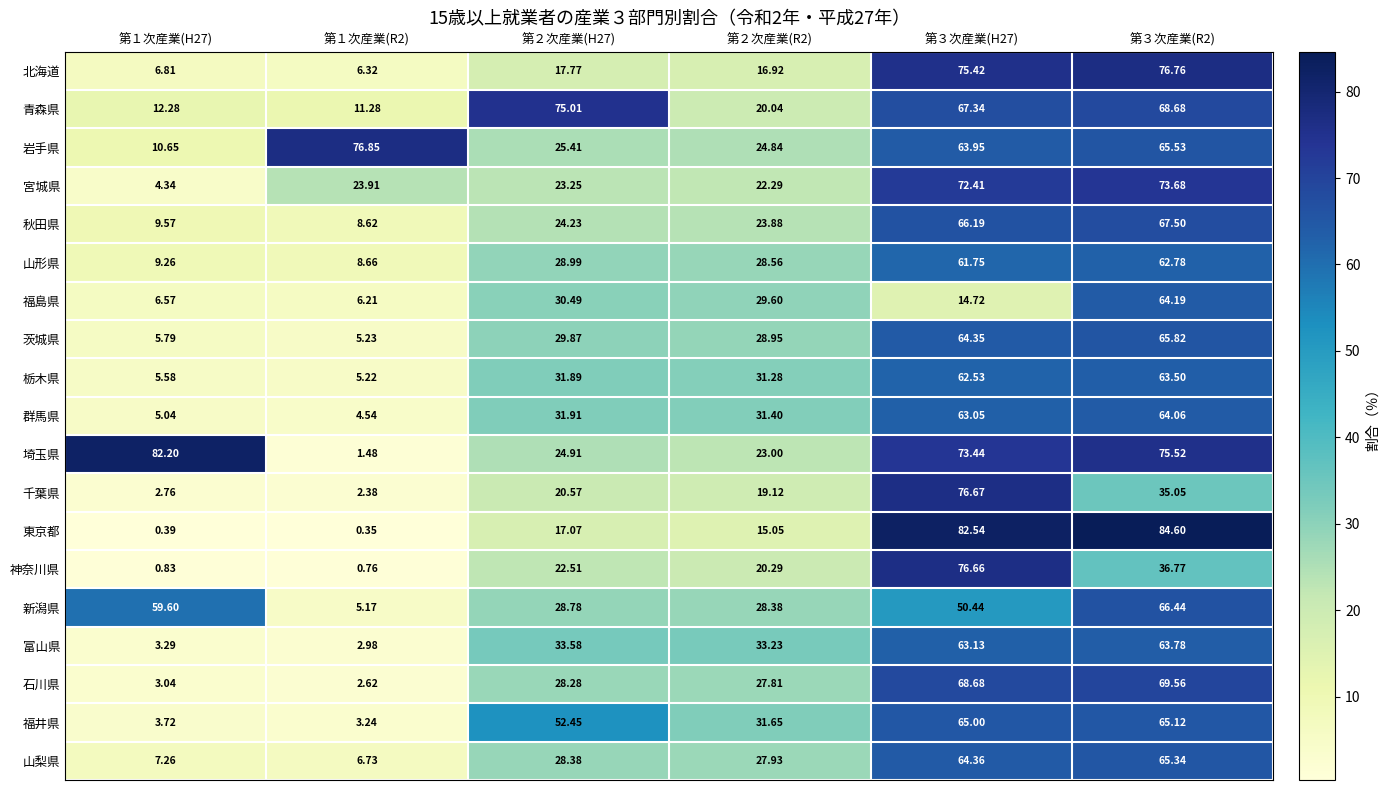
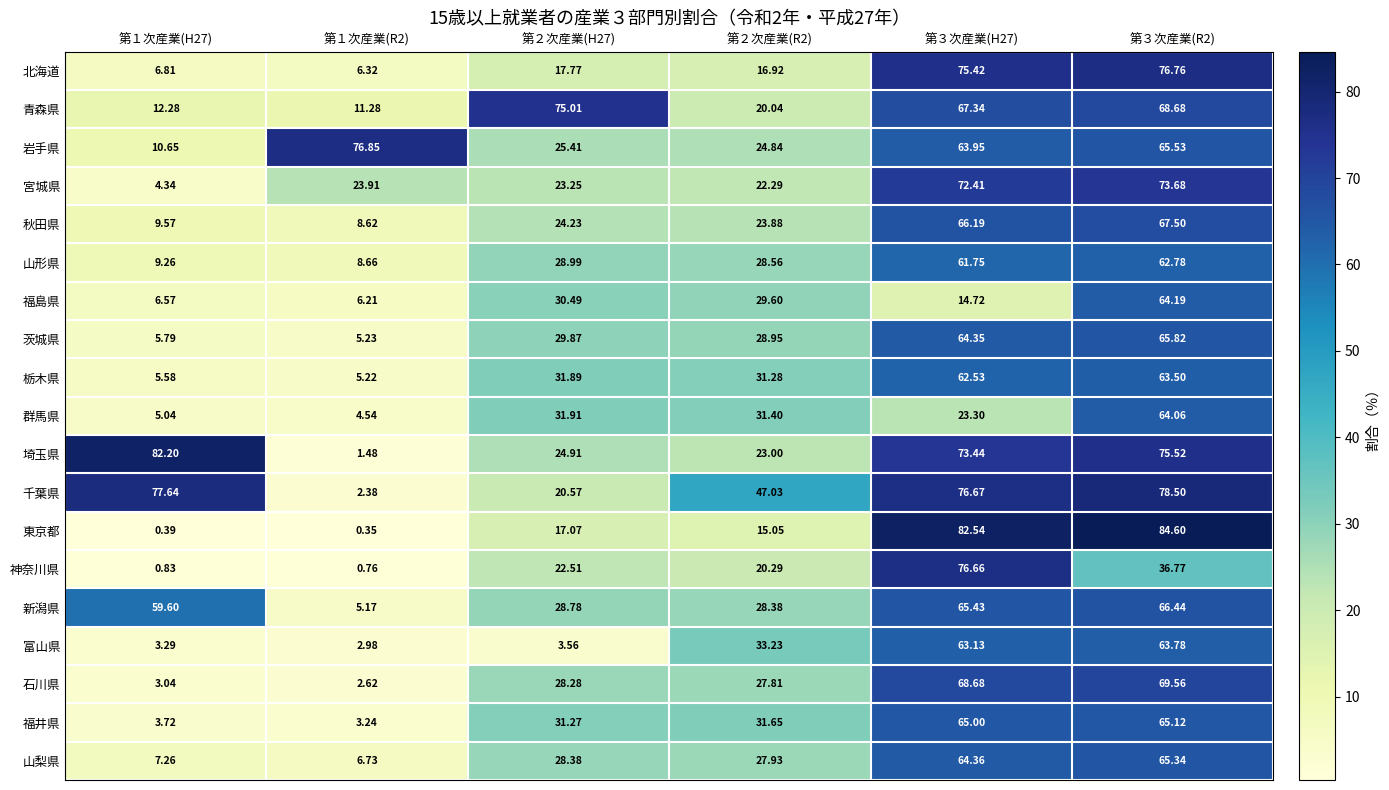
群馬県, 第３次産業(H27): 63.05 -> 23.30
千葉県, 第１次産業(H27): 2.76 -> 77.64
千葉県, 第２次産業(R2): 19.12 -> 47.03
千葉県, 第３次産業(R2): 35.05 -> 78.50
新潟県, 第３次産業(H27): 50.44 -> 65.43
富山県, 第２次産業(H27): 33.58 -> 3.56
福井県, 第２次産業(H27): 52.45 -> 31.27
